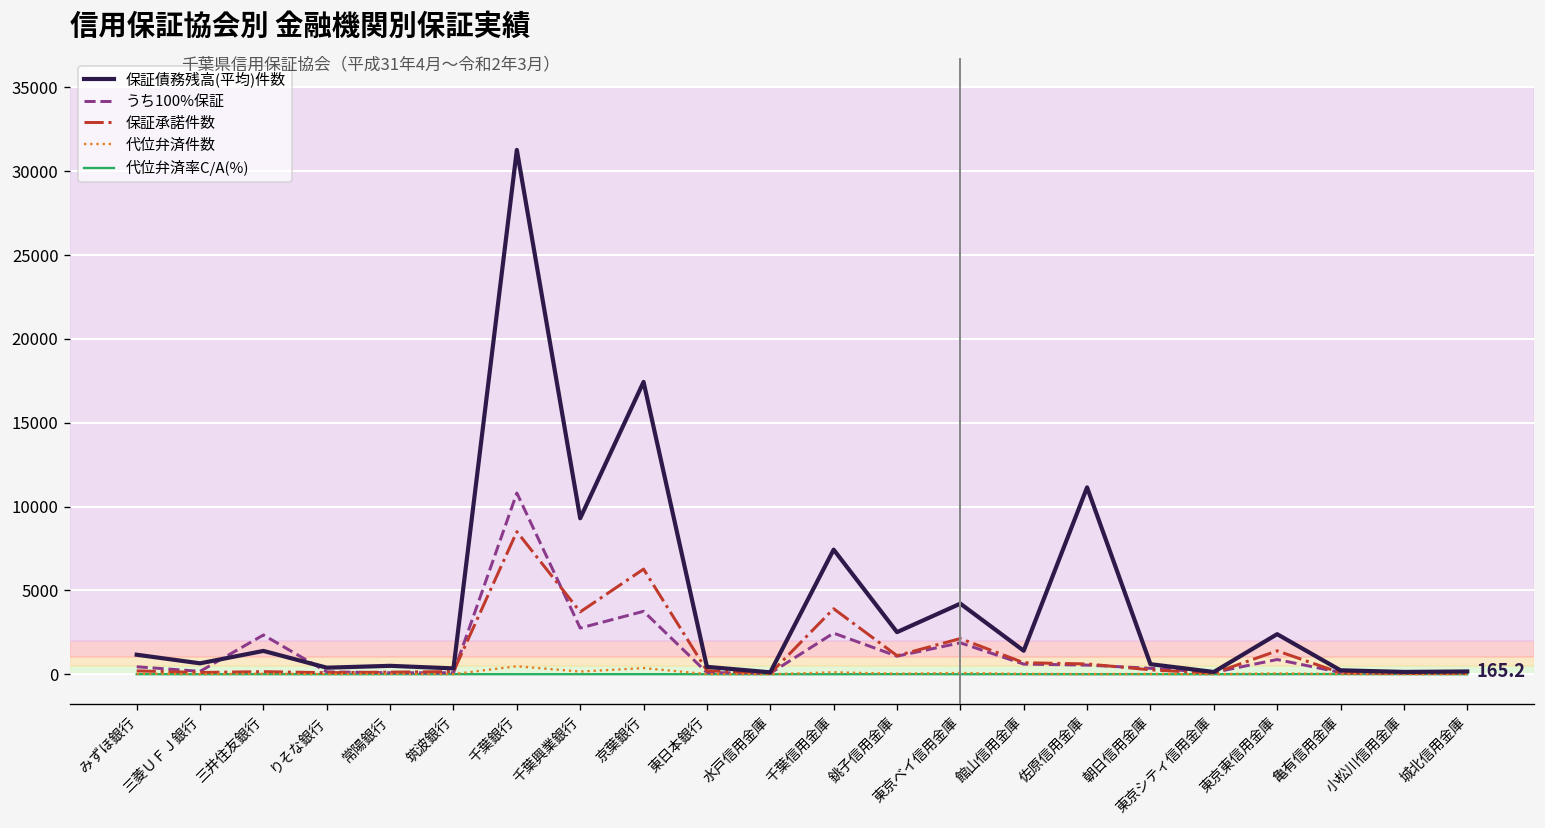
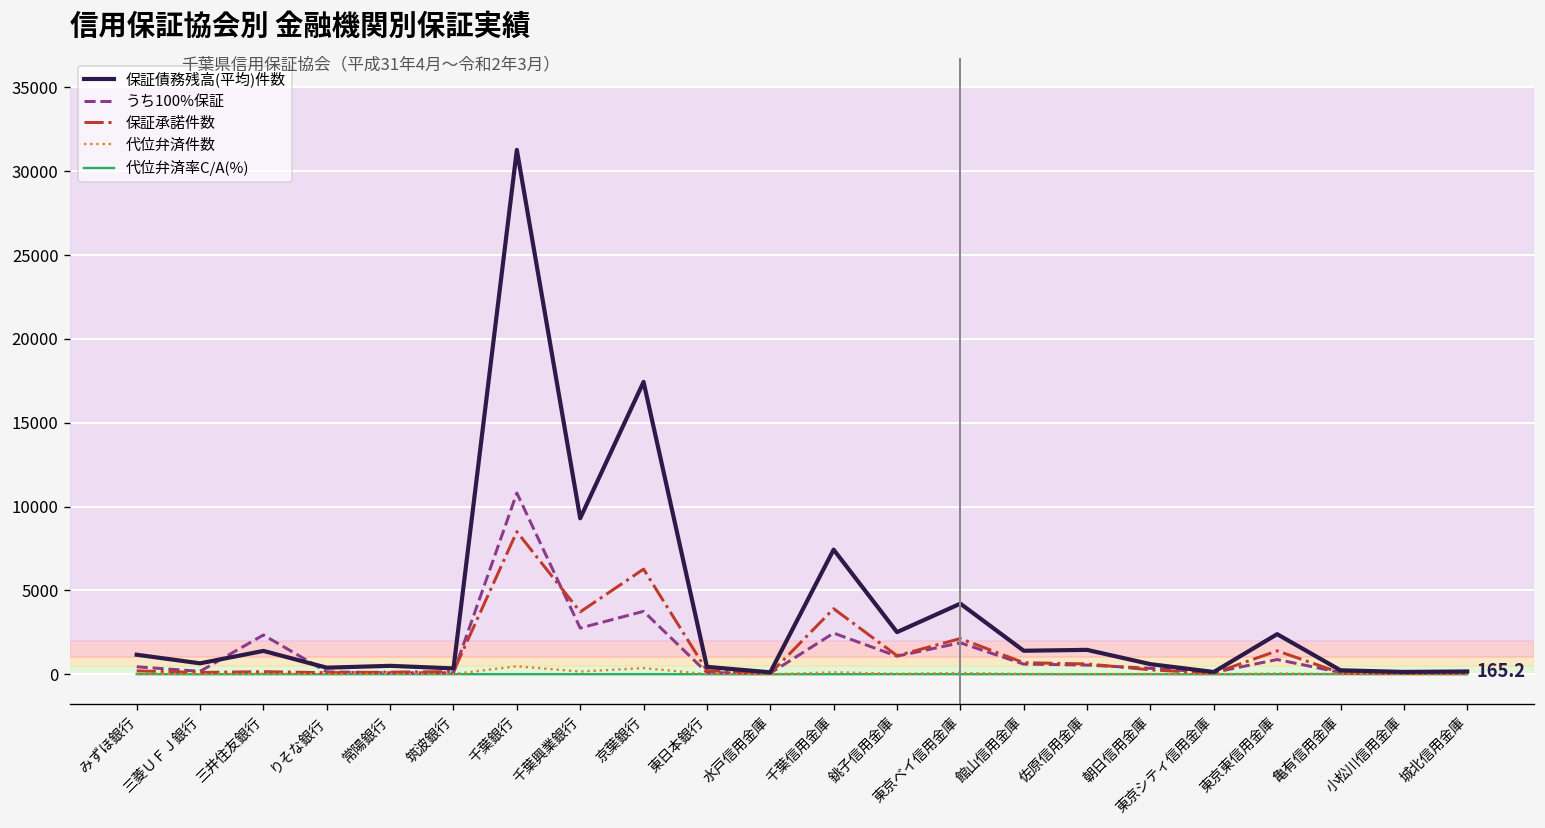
保証債務残高(平均)件数, 佐原信用金庫: 11100 -> 1500
